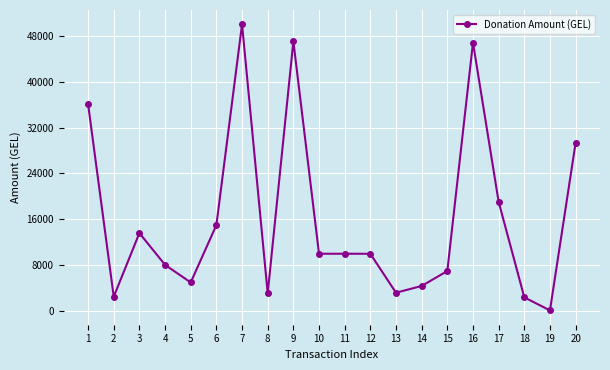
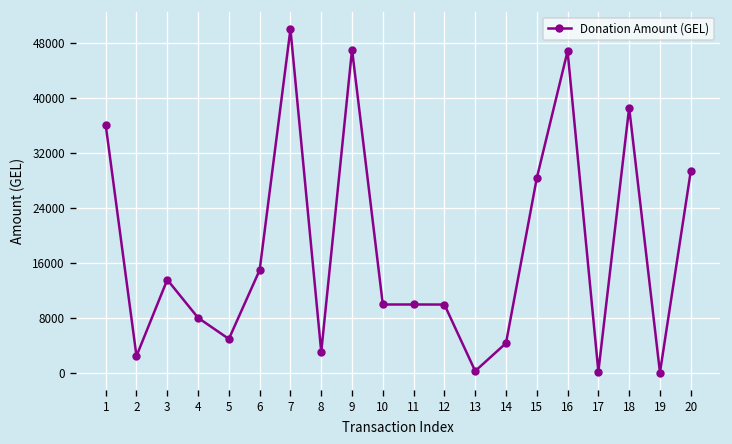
13: 3000 -> 0
15: 7000 -> 28000
17: 19000 -> 0
18: 2000 -> 39000
